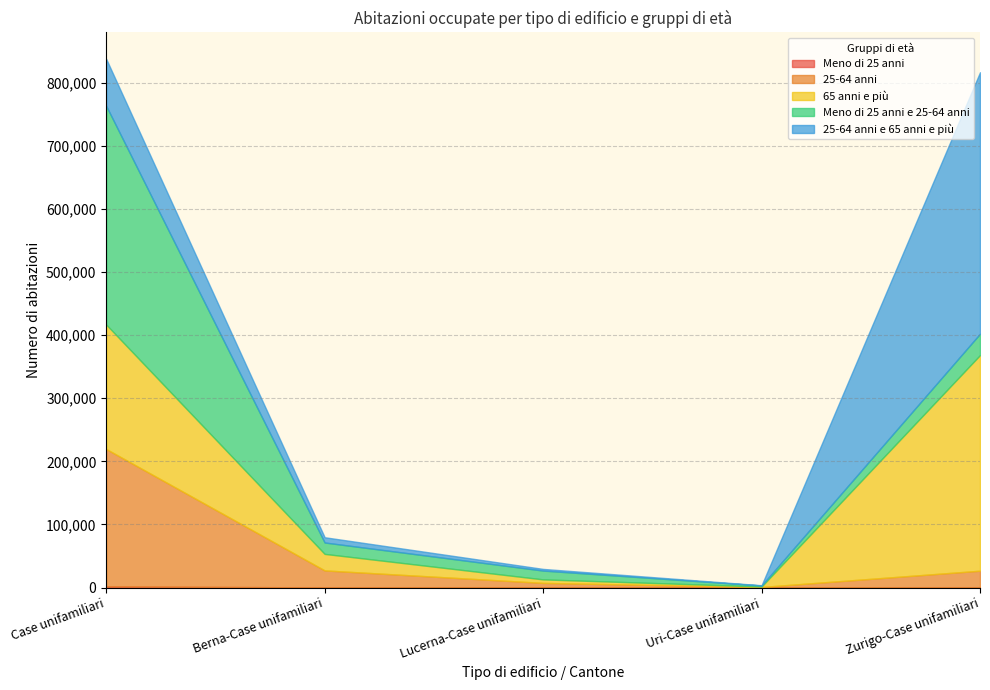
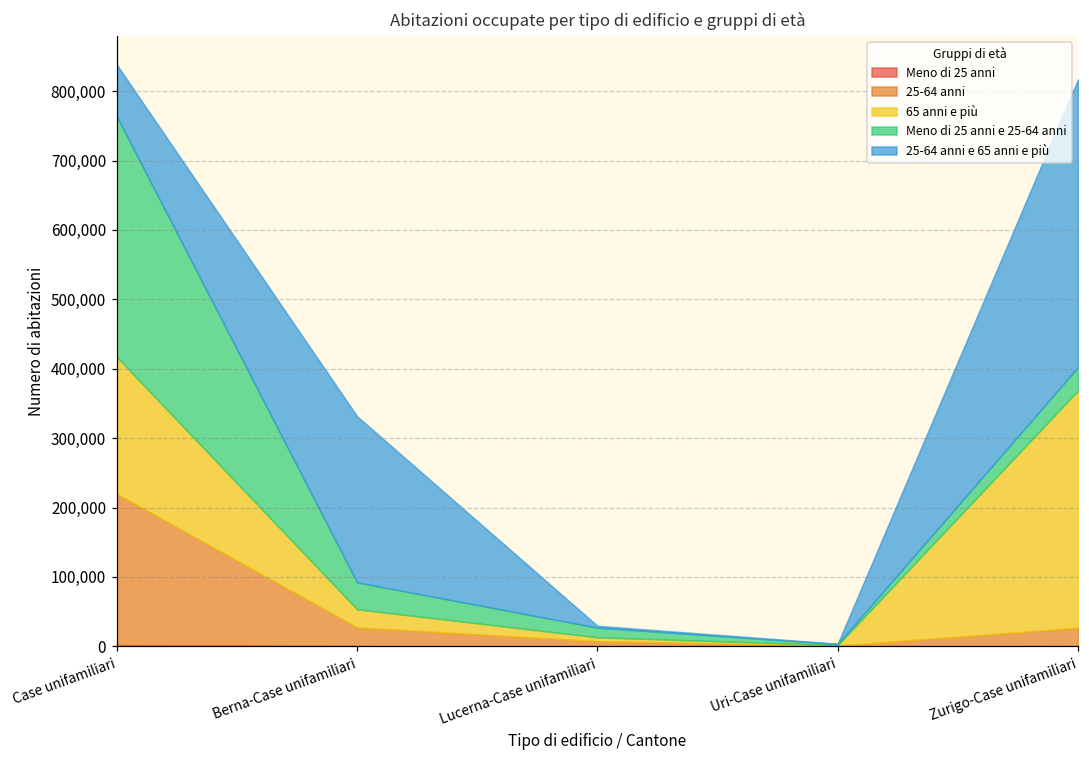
Meno di 25 anni e 25-64 anni, Berna-Case unifamiliari: 20,000 -> 40,000
25-64 anni e 65 anni e più, Berna-Case unifamiliari: 10,000 -> 240,000
